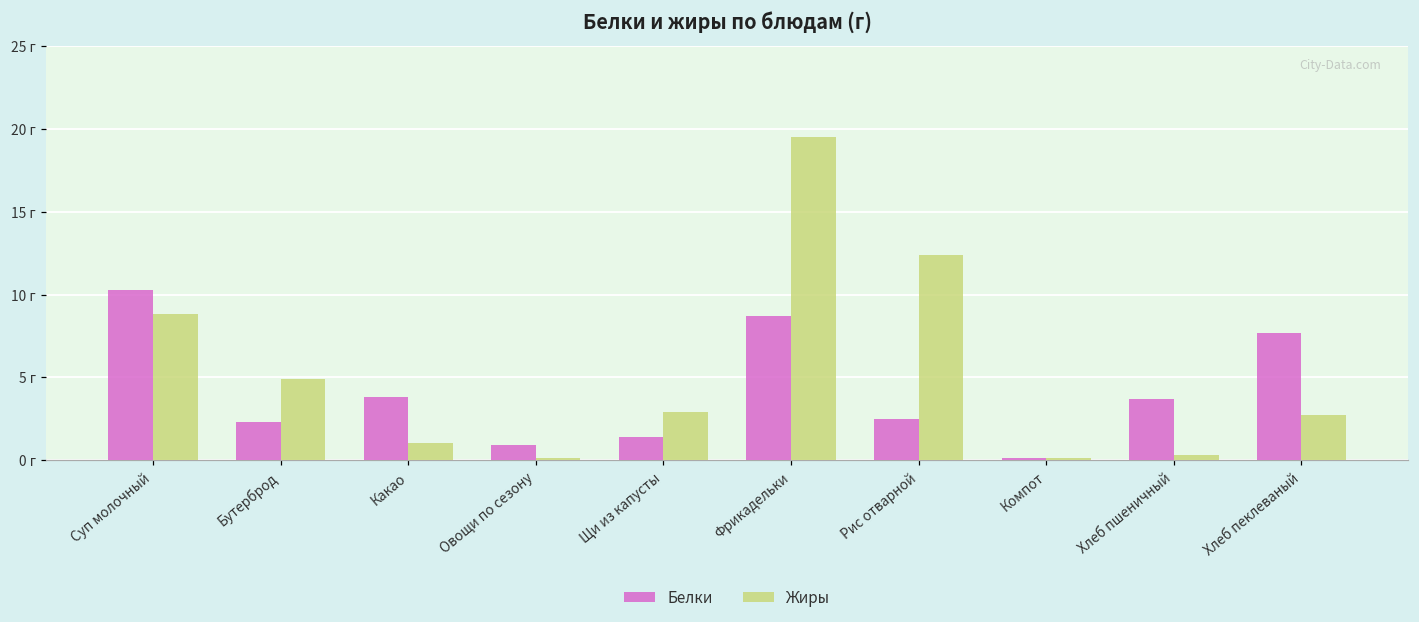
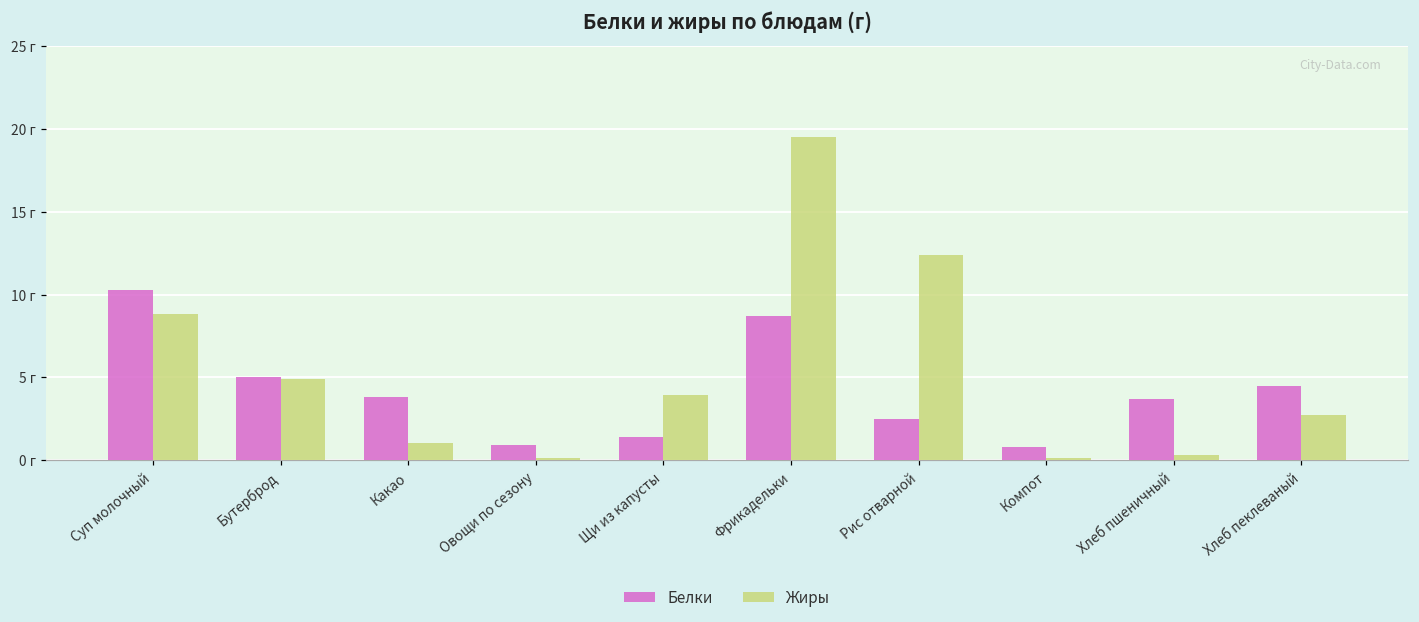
Белки, Бутерброд: 2.3 г -> 5.0 г
Жиры, Щи из капусты: 2.9 г -> 3.9 г
Белки, Компот: 0.1 г -> 0.8 г
Белки, Хлеб пеклеваный: 7.7 г -> 4.5 г
